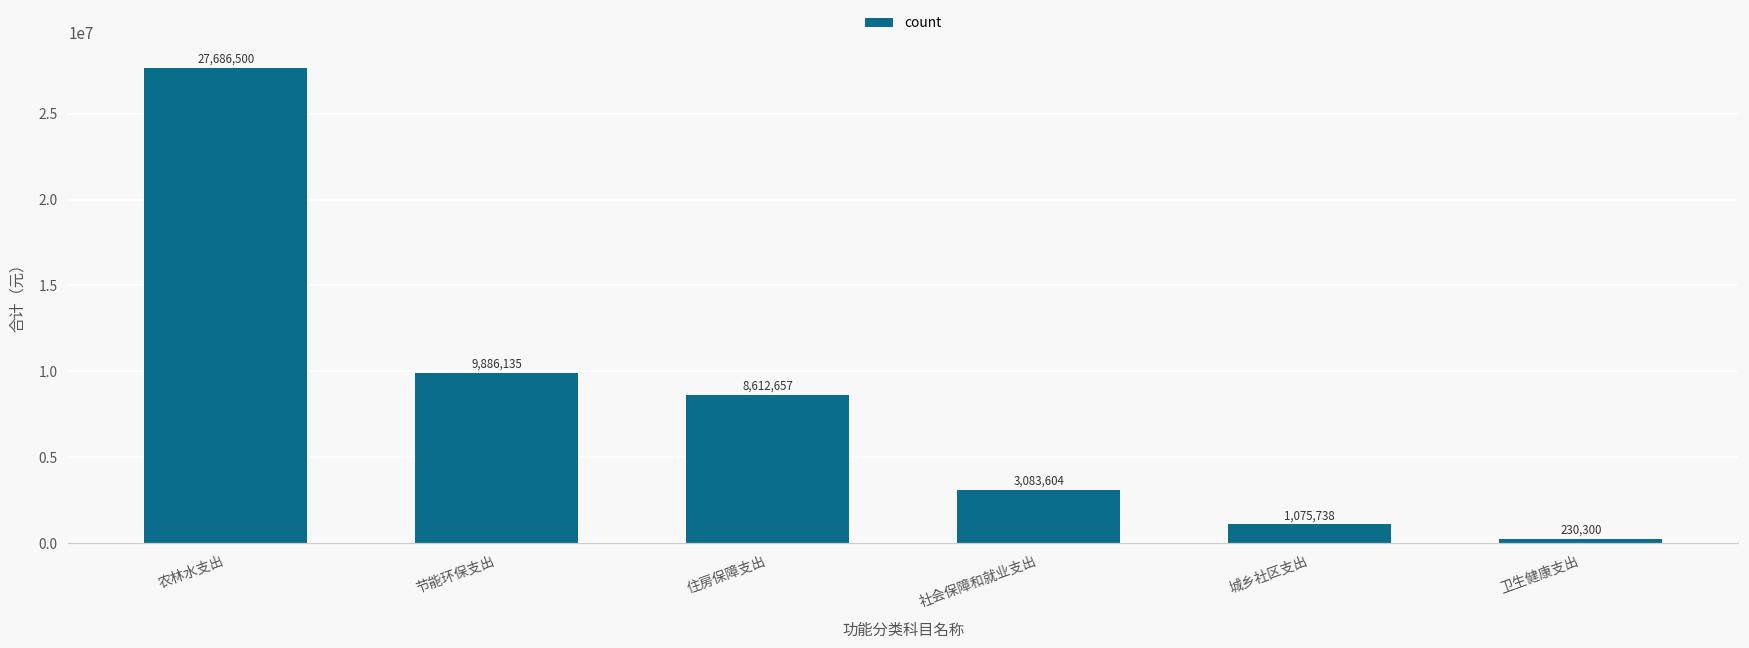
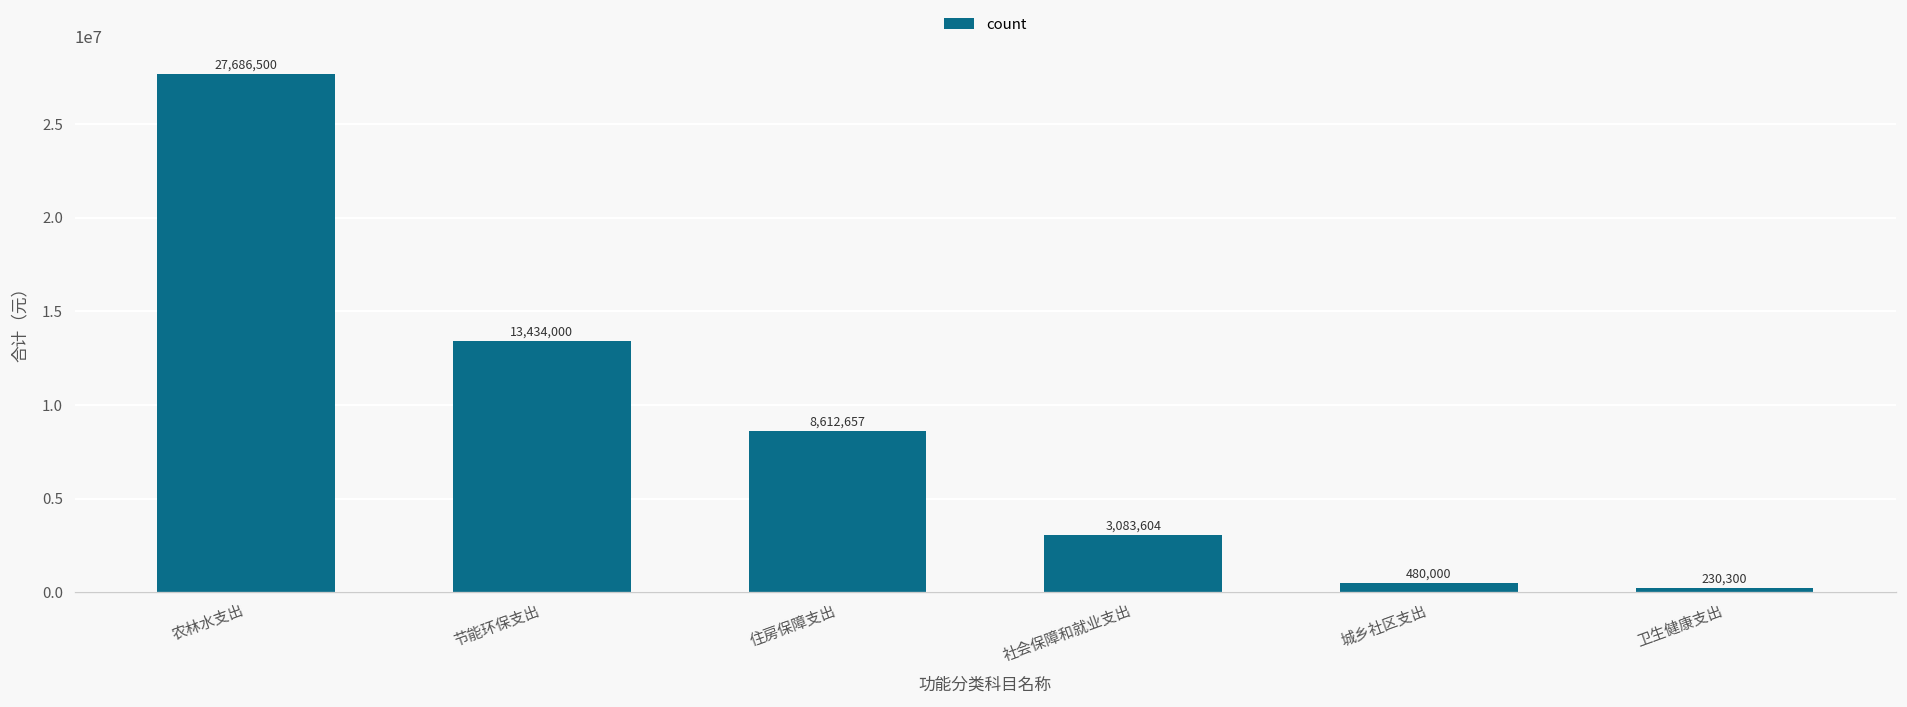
节能环保支出: 9,886,135 -> 13,434,000
城乡社区支出: 1,075,738 -> 480,000
